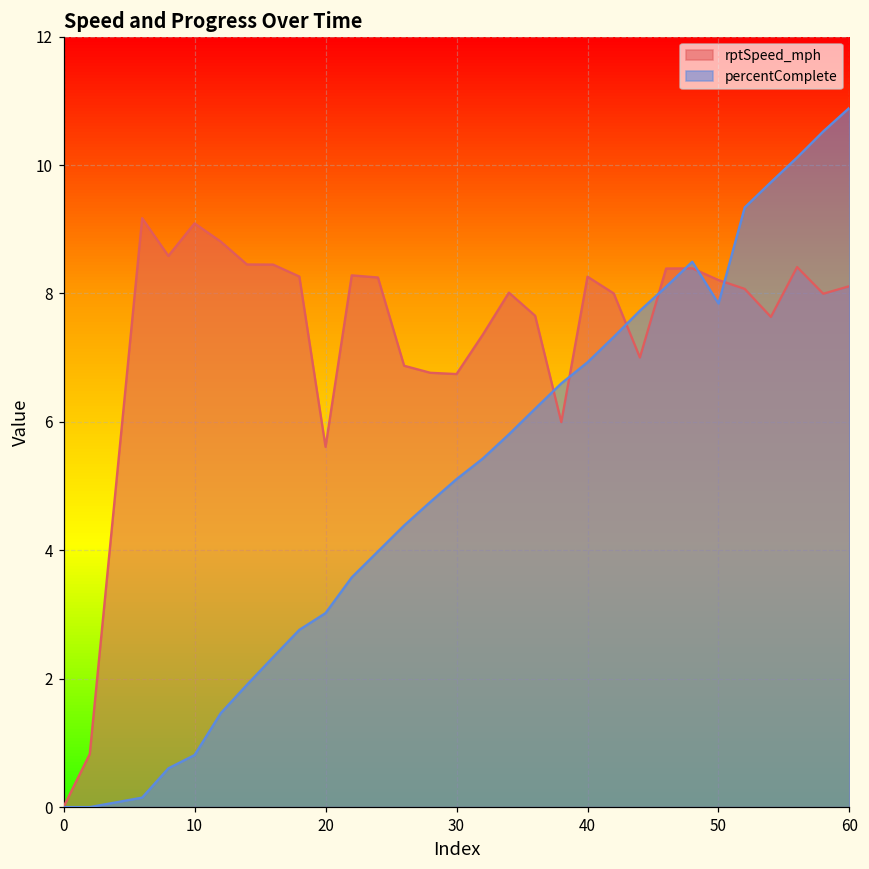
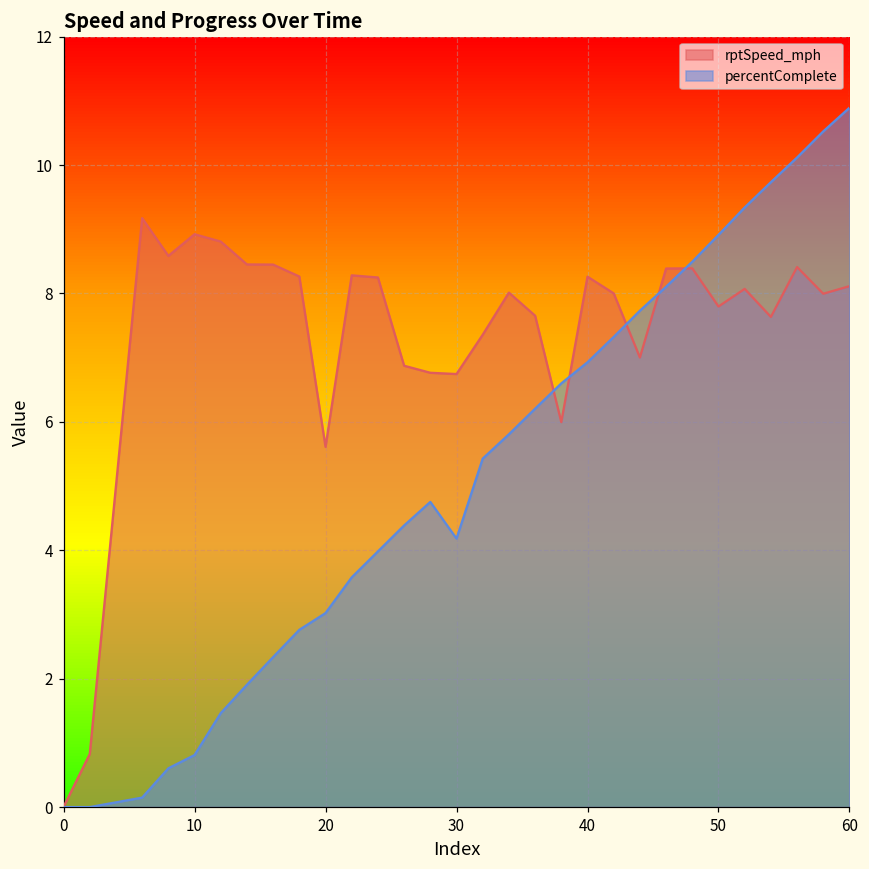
rptSpeed_mph, 10: 9.1 -> 8.9
percentComplete, 30: 5.1 -> 4.2
rptSpeed_mph, 50: 8.2 -> 7.8
percentComplete, 50: 7.8 -> 8.9
